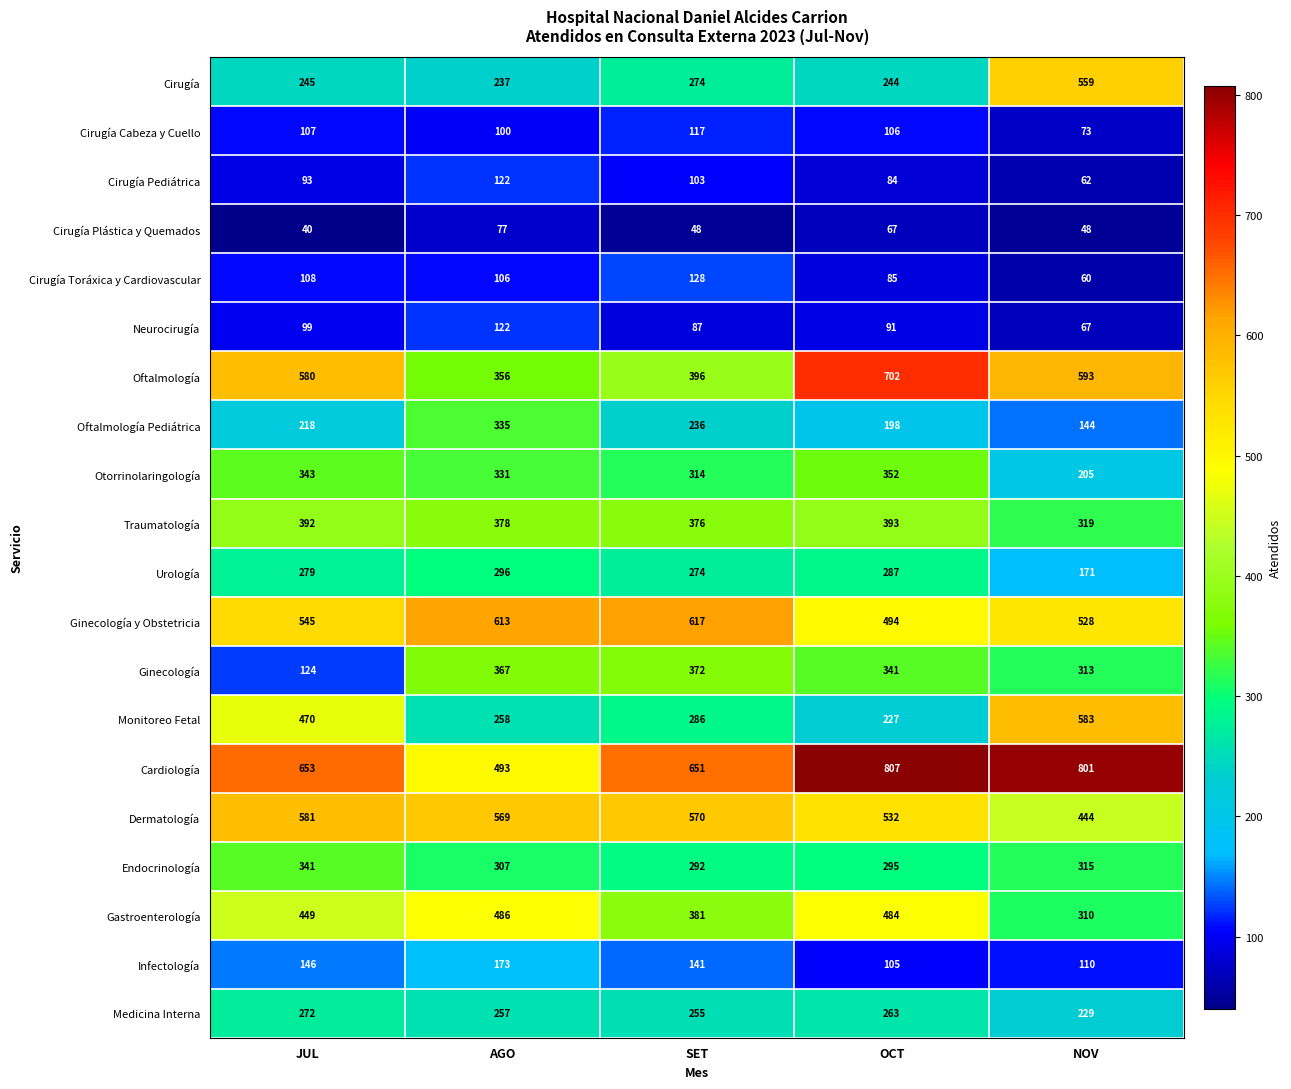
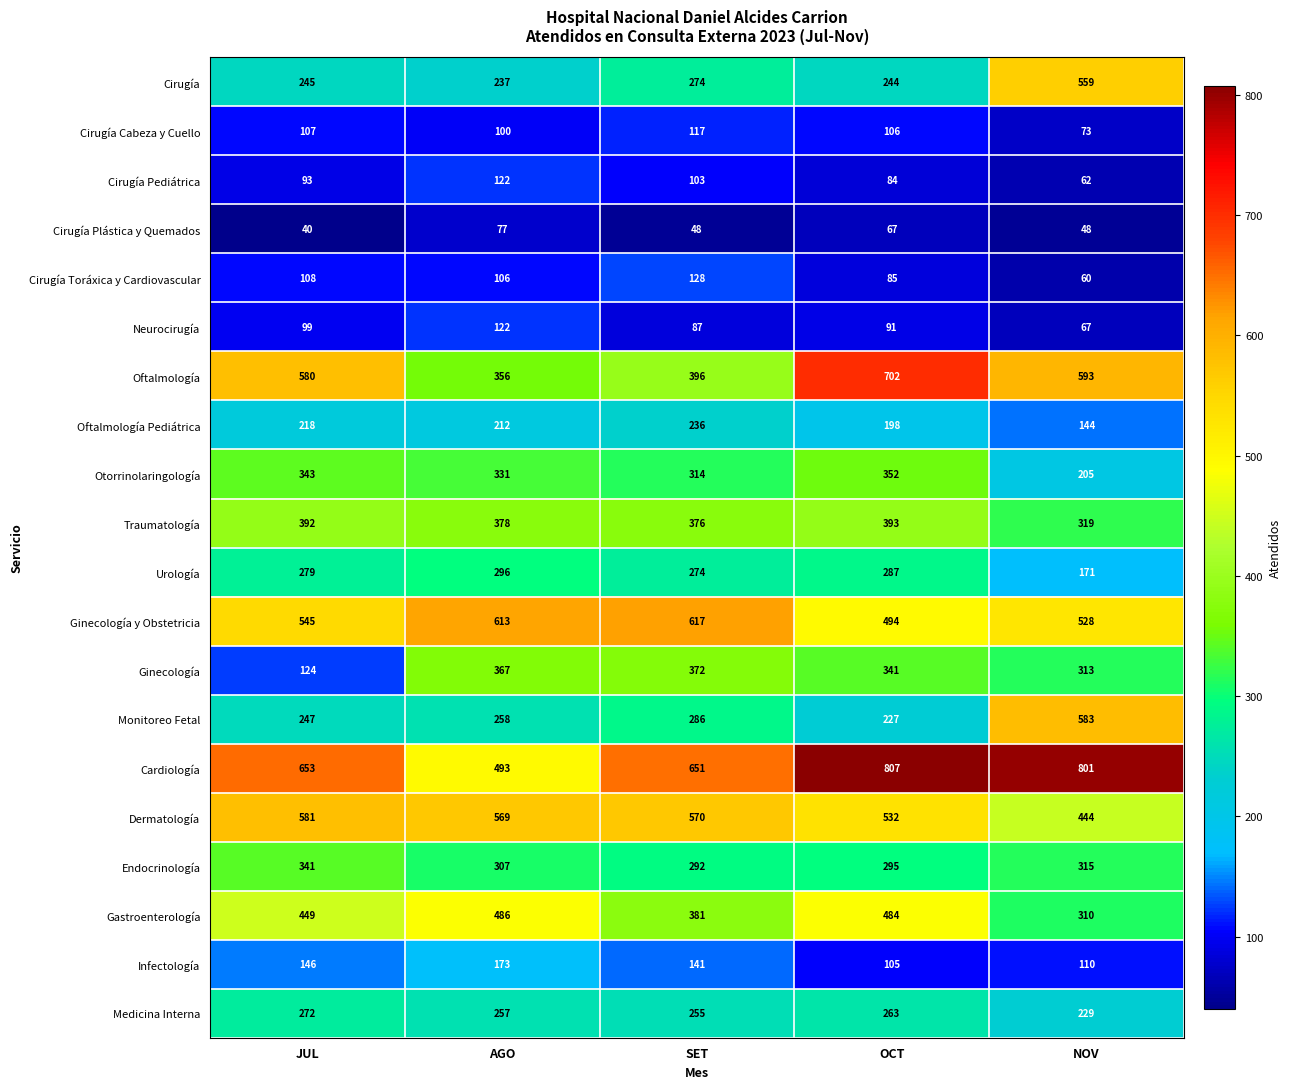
Oftalmología Pediátrica, AGO: 335 -> 212
Monitoreo Fetal, JUL: 470 -> 247
